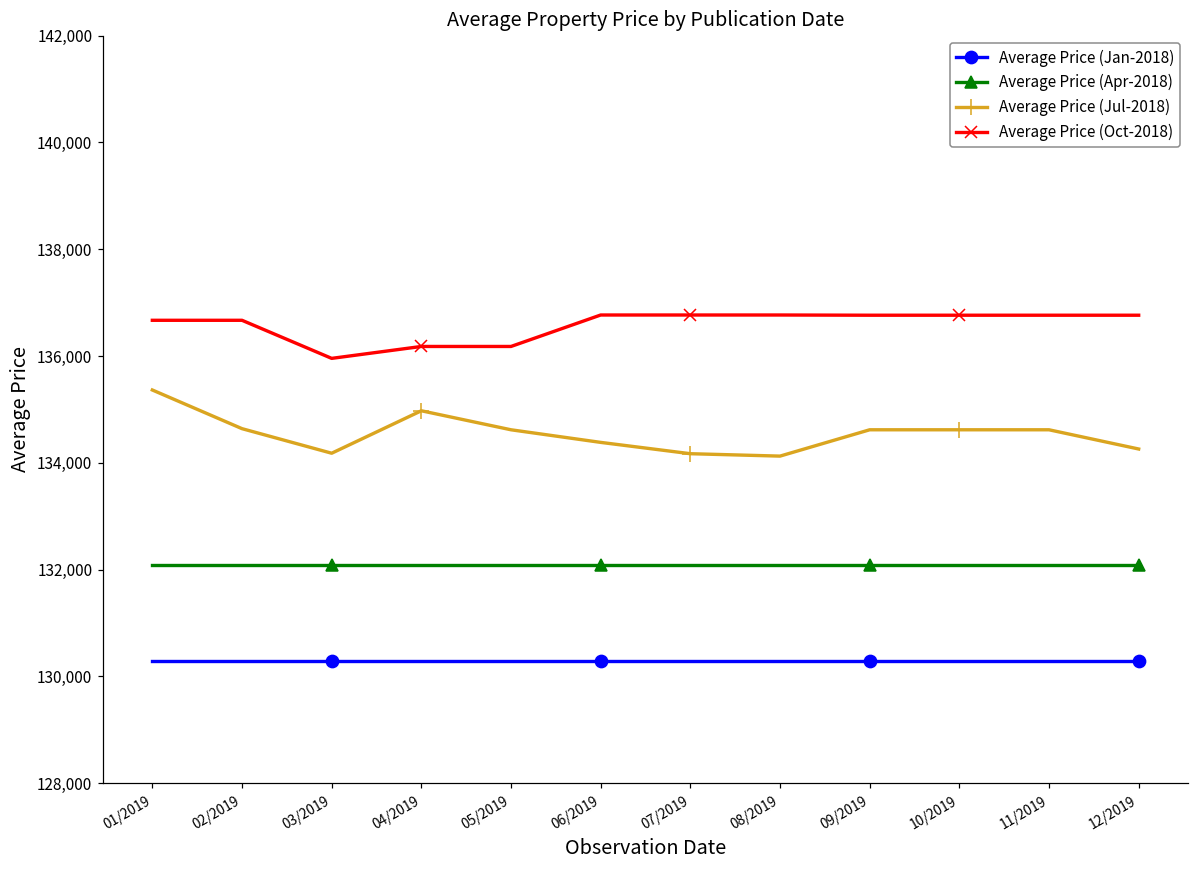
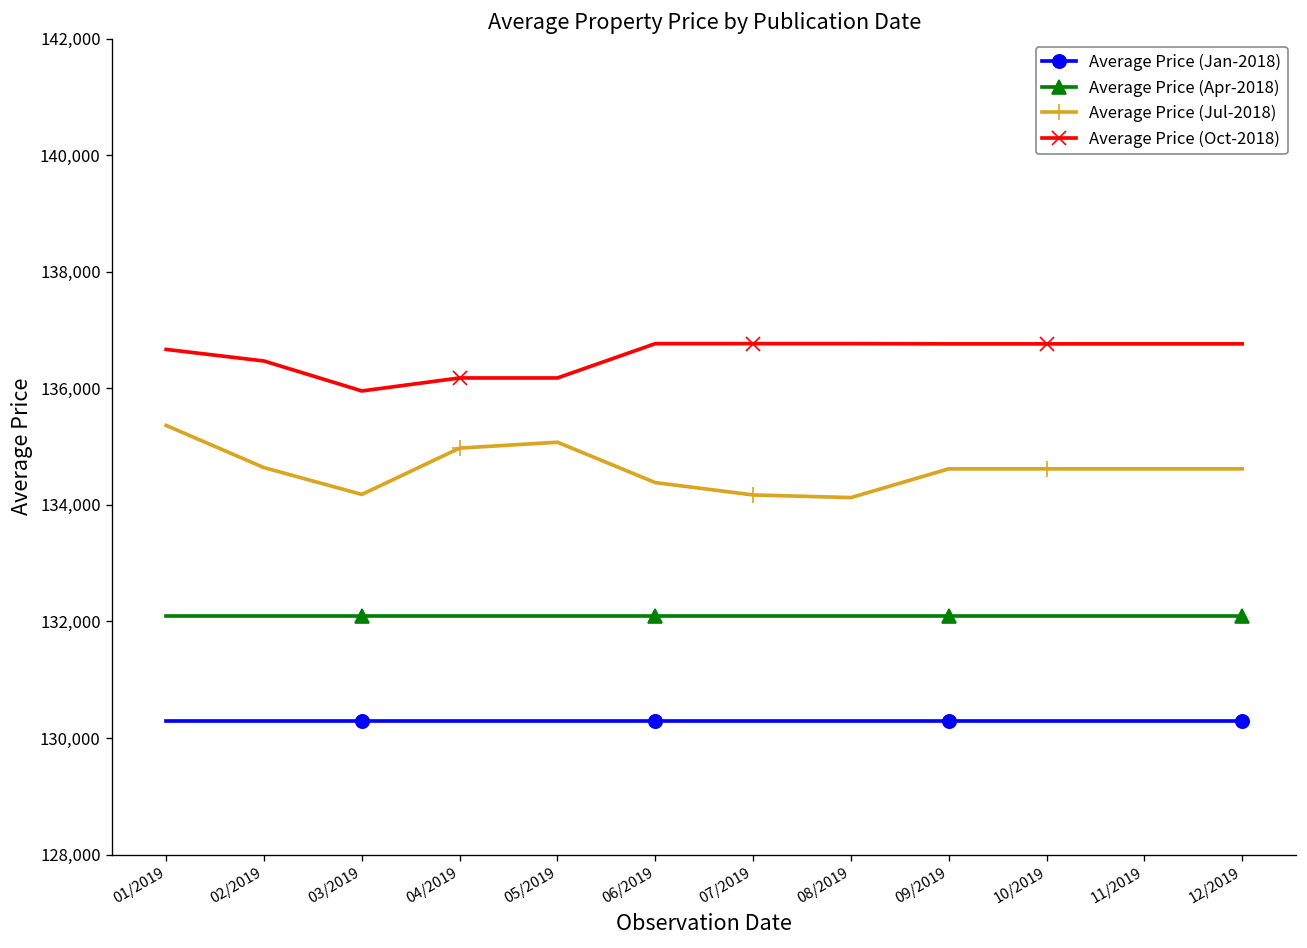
Average Price (Oct-2018), 02/2019: 136,700 -> 136,500
Average Price (Jul-2018), 05/2019: 134,600 -> 135,100
Average Price (Jul-2018), 12/2019: 134,300 -> 134,600
